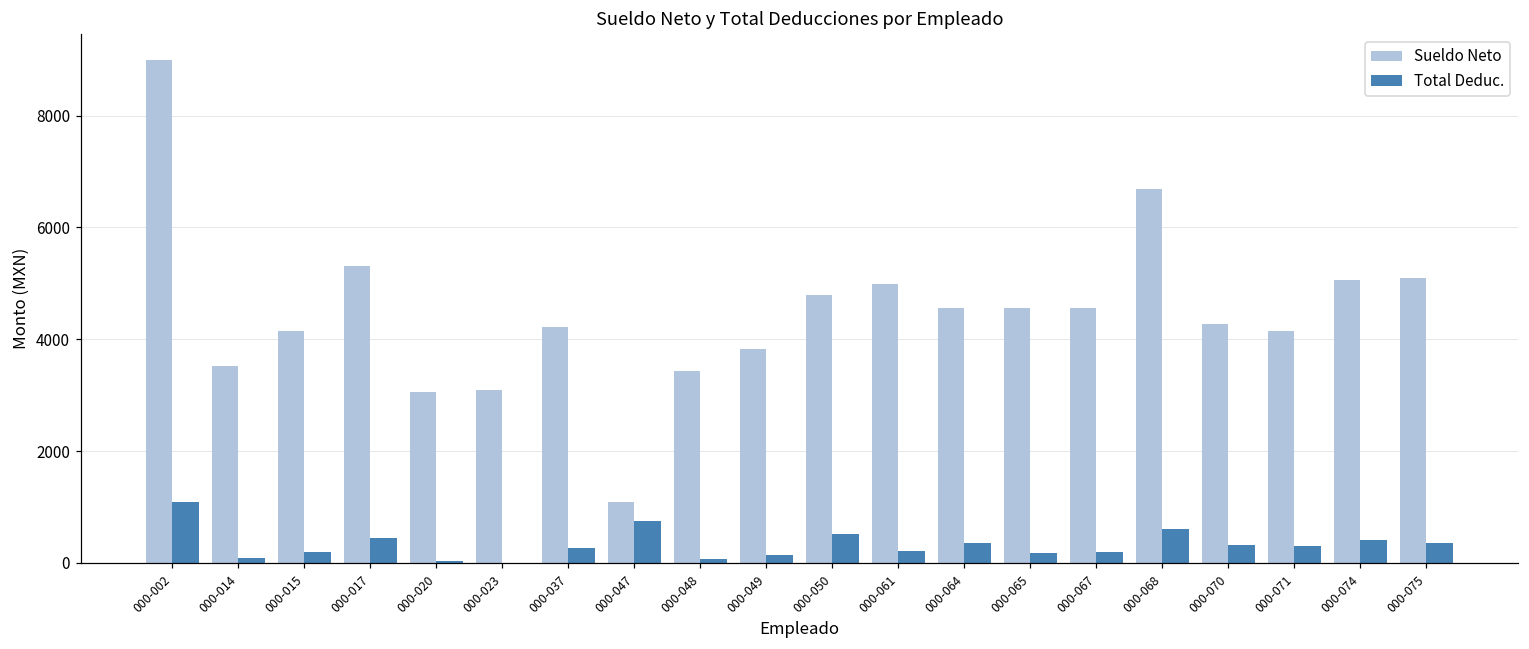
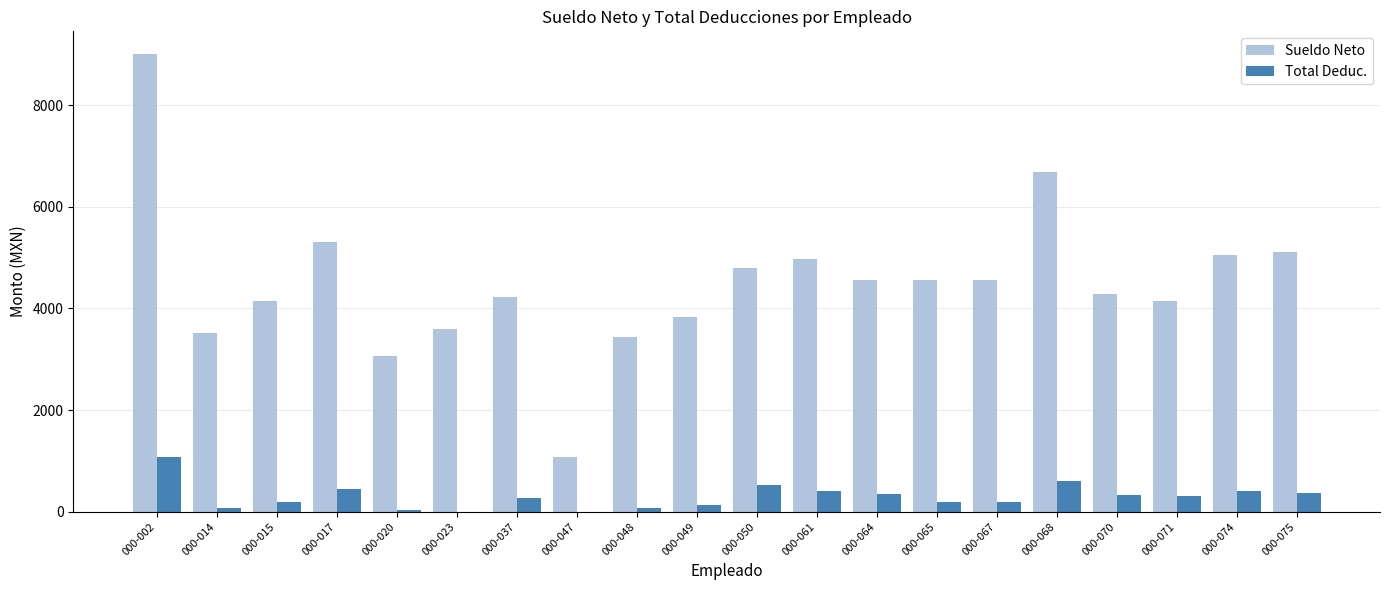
Sueldo Neto, 000-023: 3100 -> 3600
Total Deduc., 000-047: 700 -> 0
Total Deduc., 000-061: 200 -> 400
